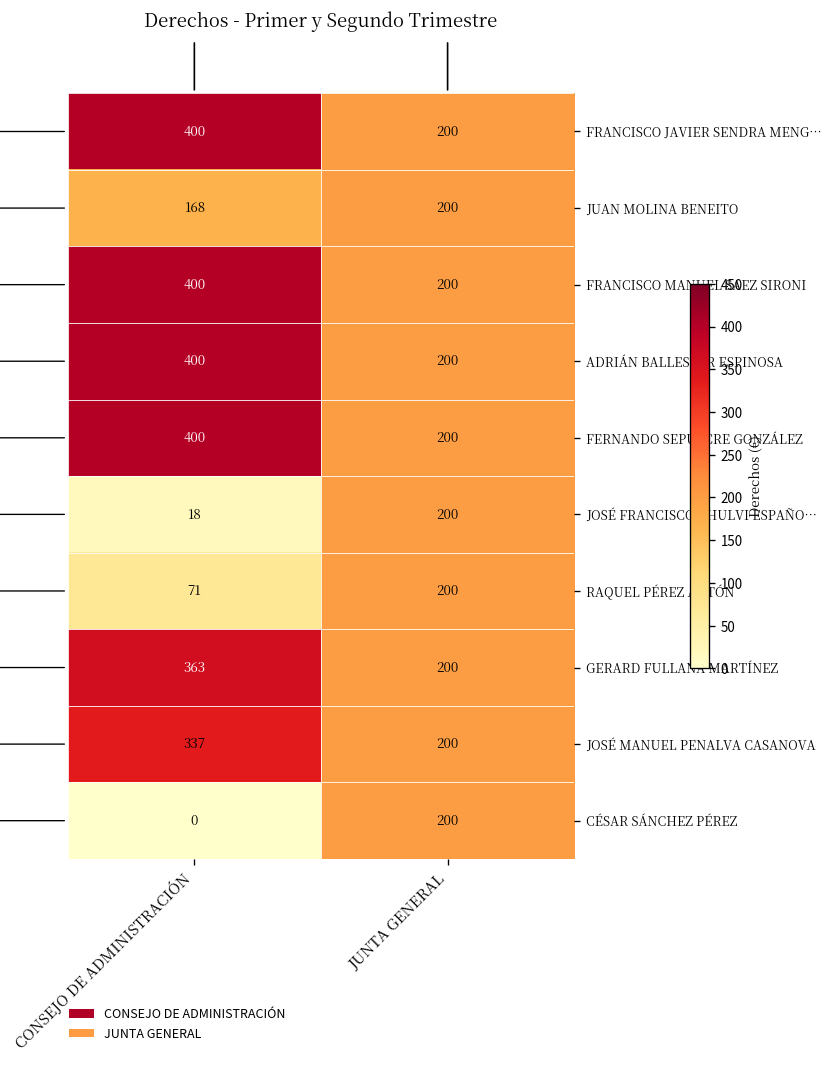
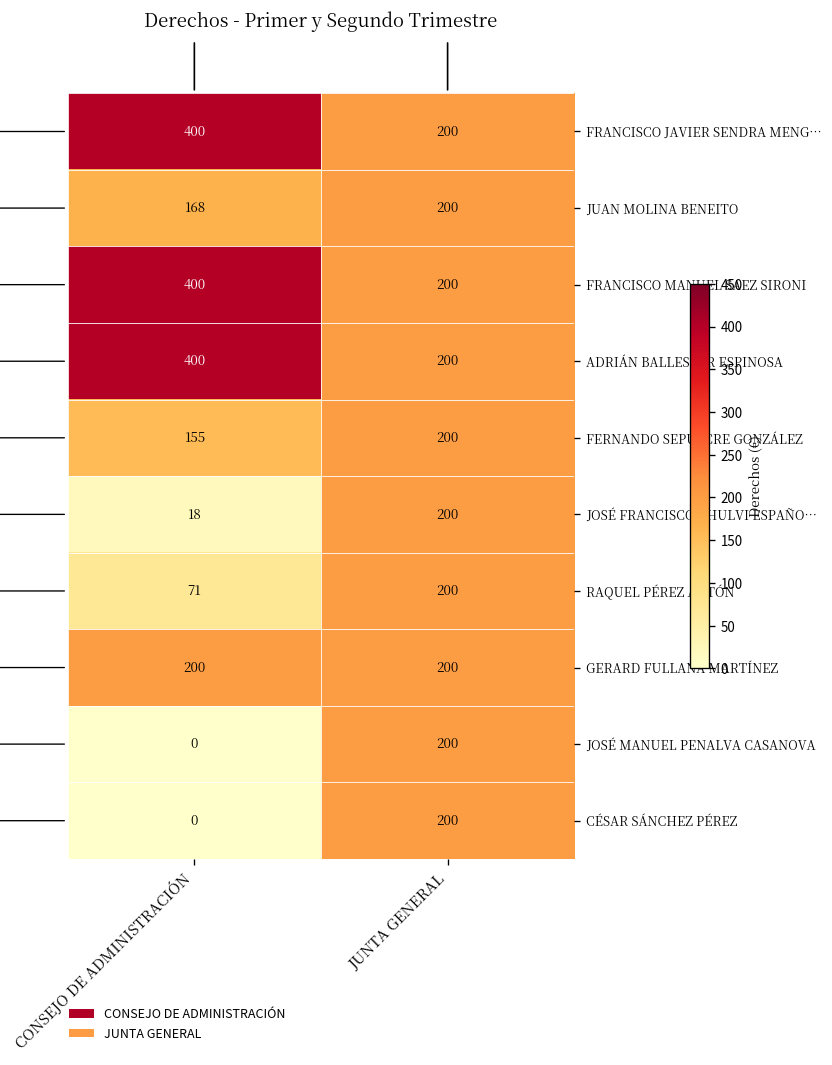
FERNANDO SEPULCRE GONZÁLEZ, CONSEJO DE ADMINISTRACIÓN: 400 -> 155
GERARD FULLANA MARTÍNEZ, CONSEJO DE ADMINISTRACIÓN: 363 -> 200
JOSÉ MANUEL PENALVA CASANOVA, CONSEJO DE ADMINISTRACIÓN: 337 -> 0
